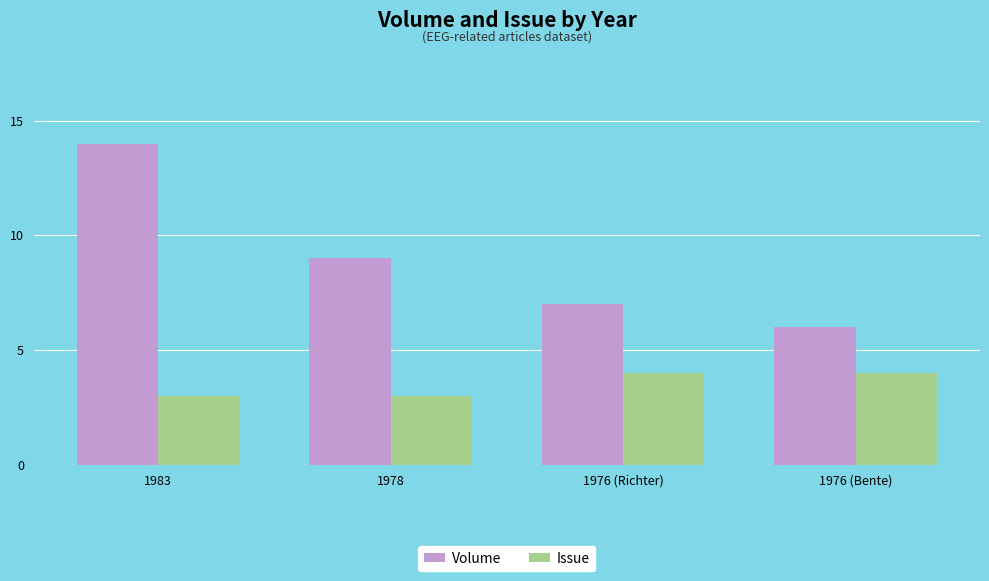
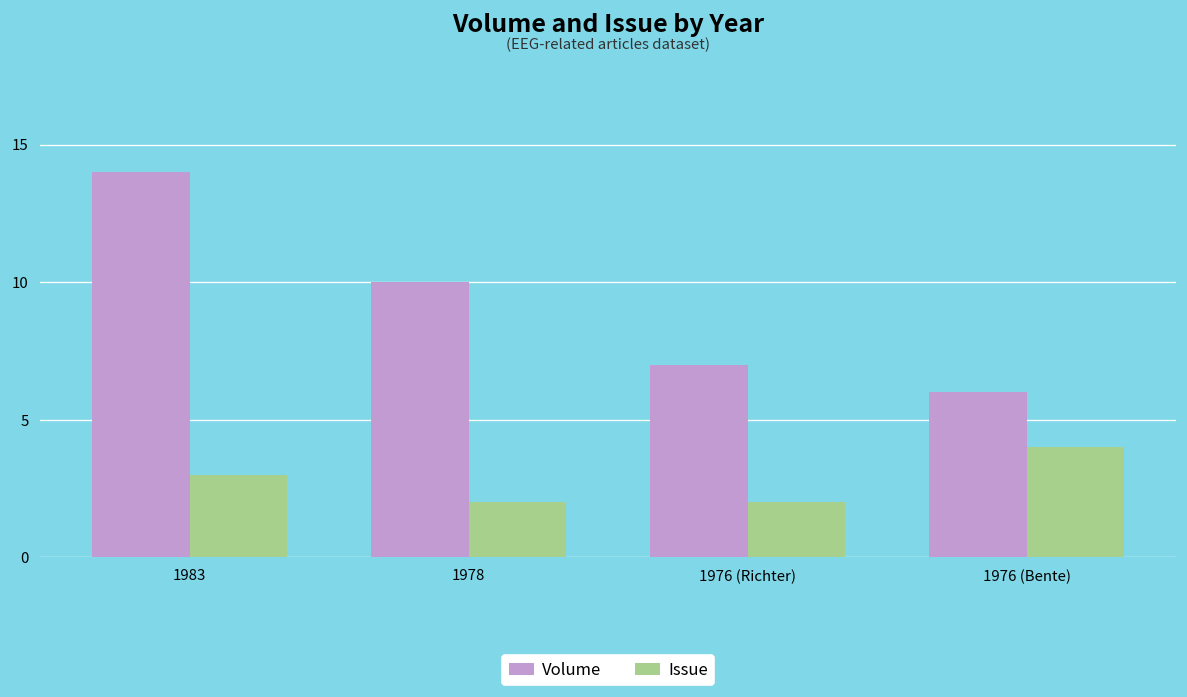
Volume, 1978: 9 -> 10
Issue, 1978: 3 -> 2
Issue, 1976 (Richter): 4 -> 2
